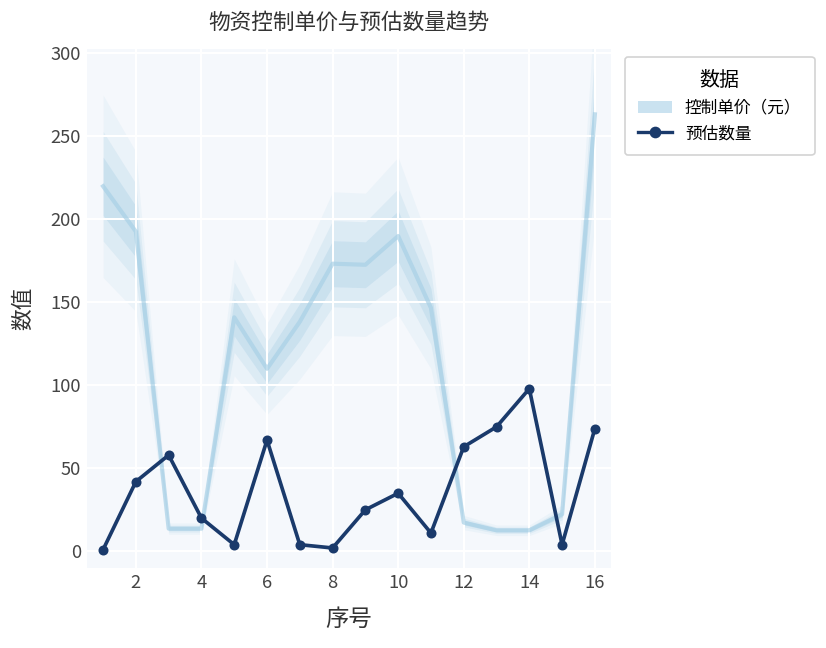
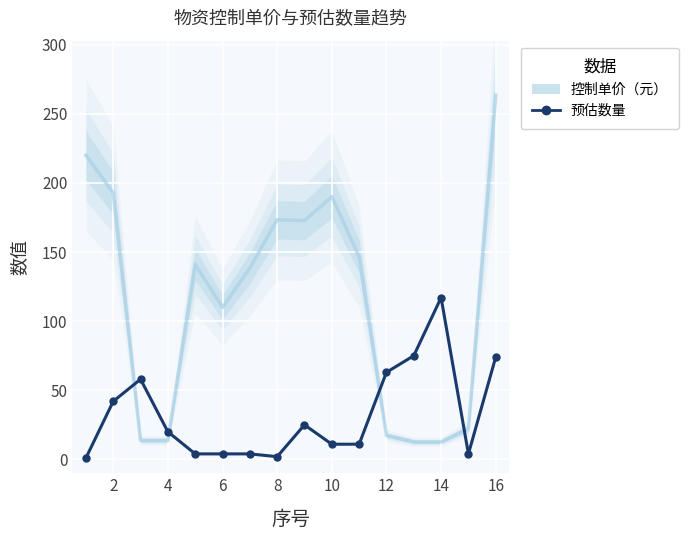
预估数量, 6: 67 -> 4
预估数量, 10: 35 -> 11
预估数量, 14: 98 -> 117
